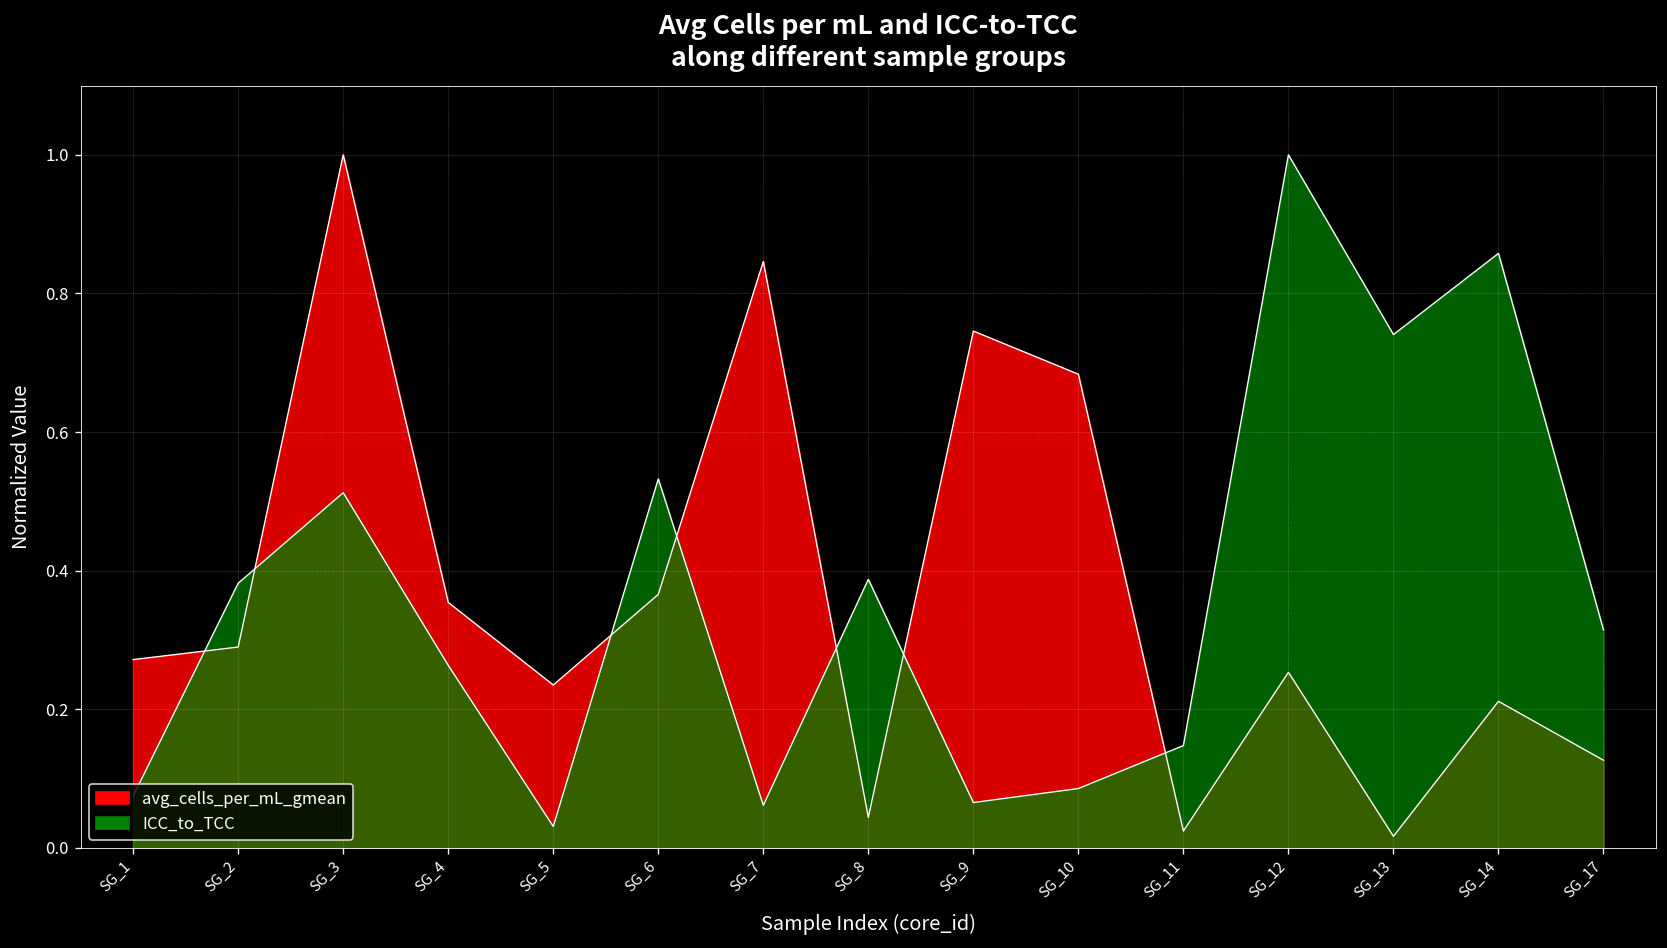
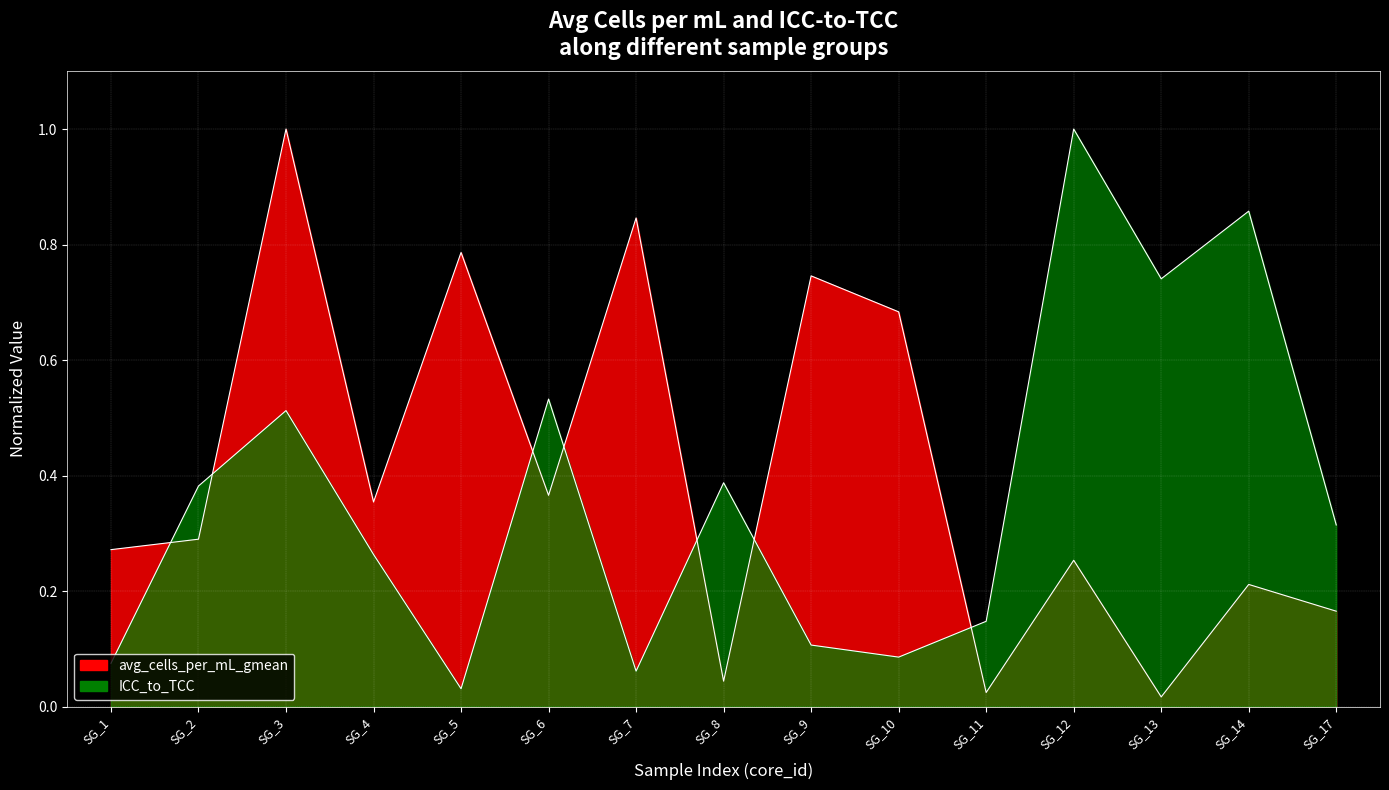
avg_cells_per_mL_gmean, SG_5: 0.24 -> 0.79
ICC_to_TCC, SG_9: 0.07 -> 0.11
avg_cells_per_mL_gmean, SG_17: 0.13 -> 0.17
